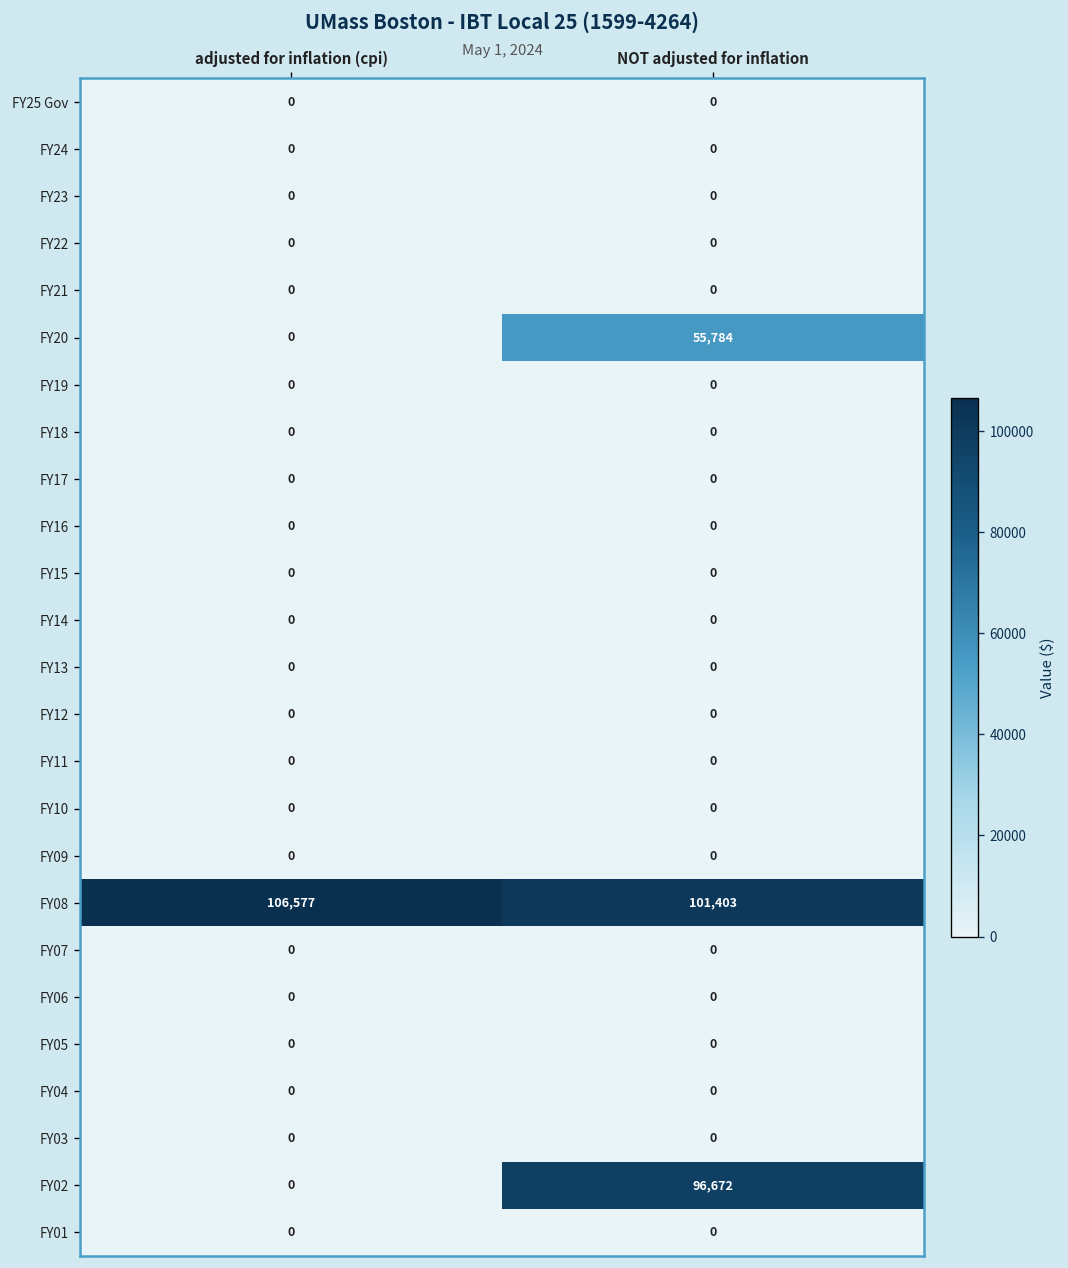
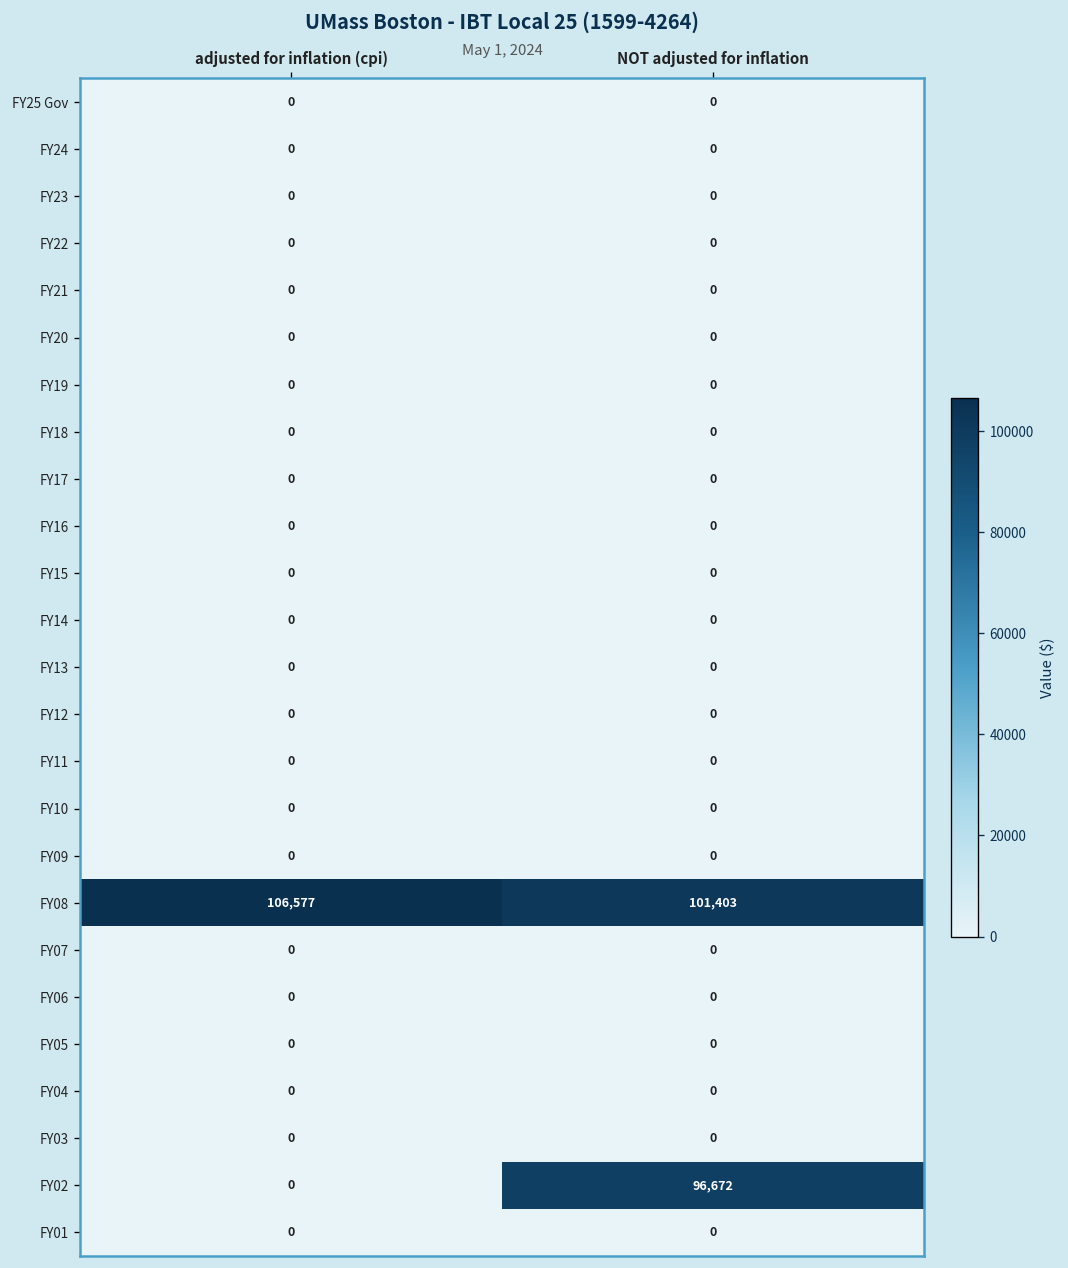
FY20, NOT adjusted for inflation: 55,784 -> 0
